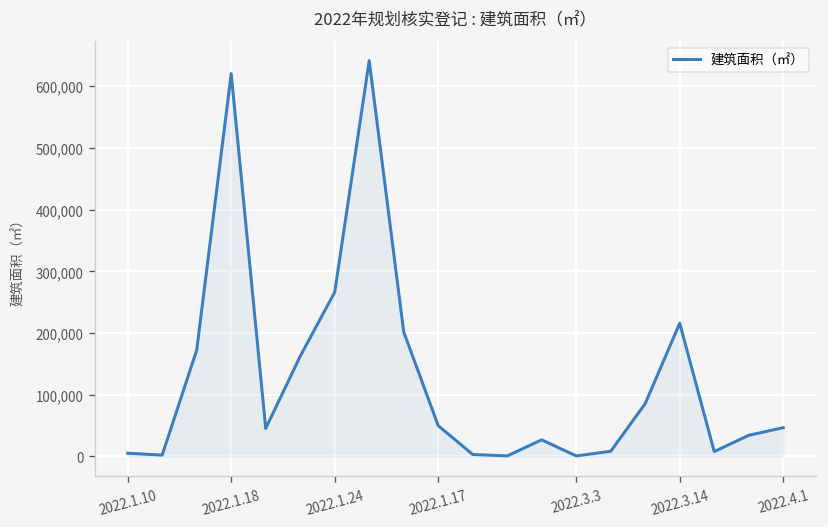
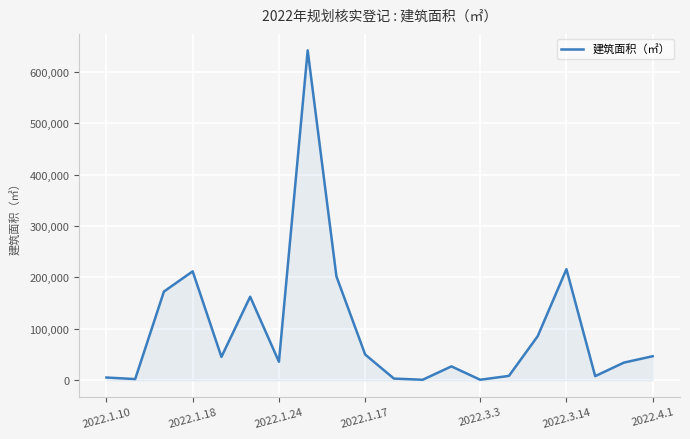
2022.1.18: 620,000 -> 210,000
2022.1.24: 270,000 -> 40,000
